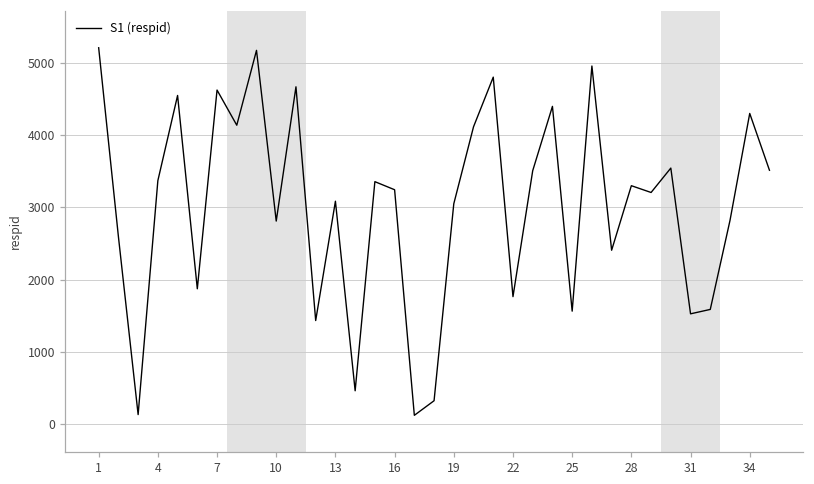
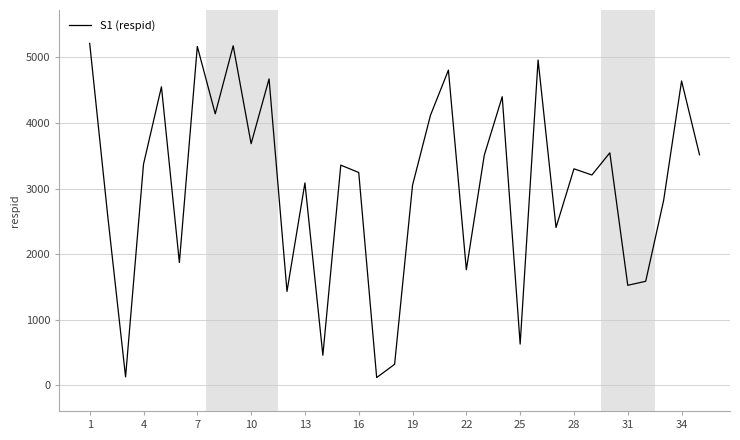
7: 4600 -> 5200
10: 2800 -> 3700
25: 1600 -> 600
34: 4300 -> 4600
